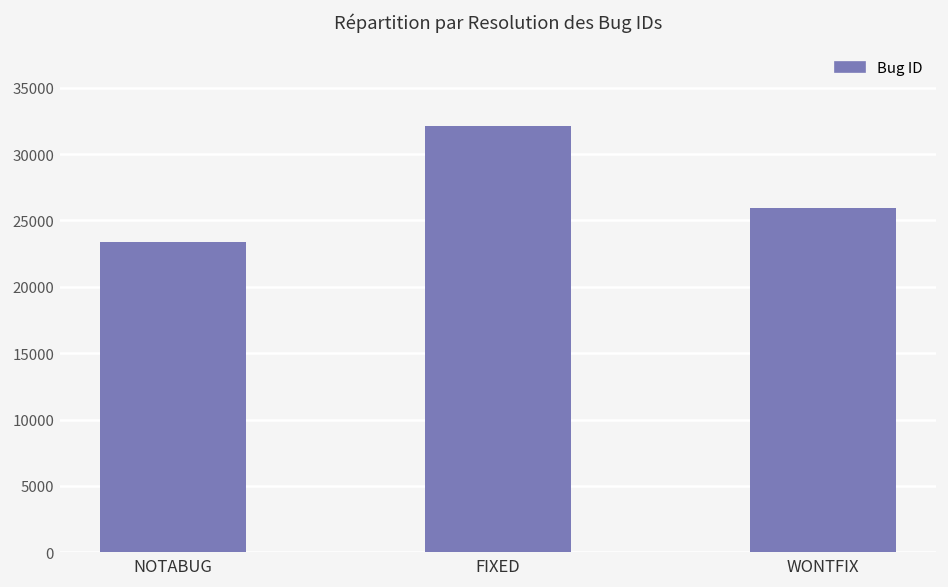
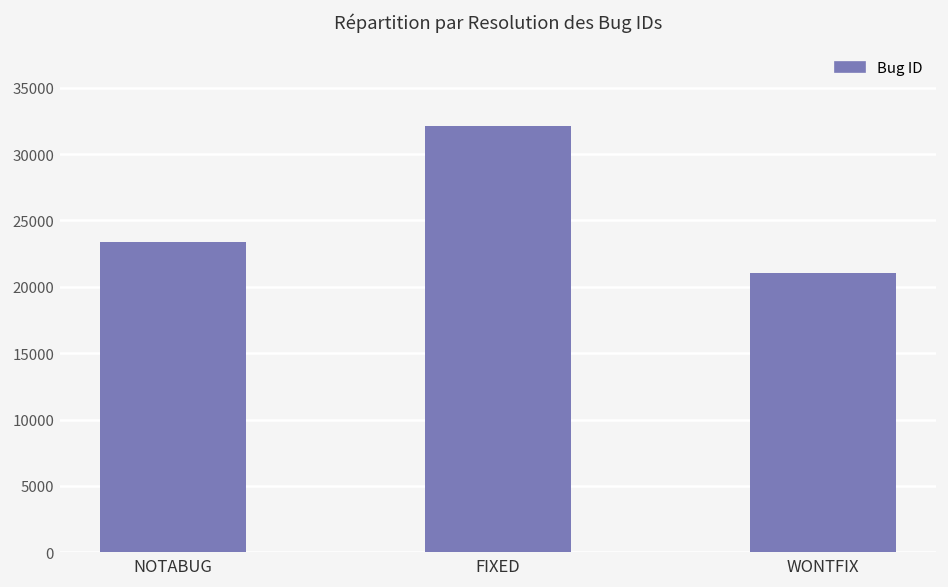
WONTFIX: 25900 -> 21000
